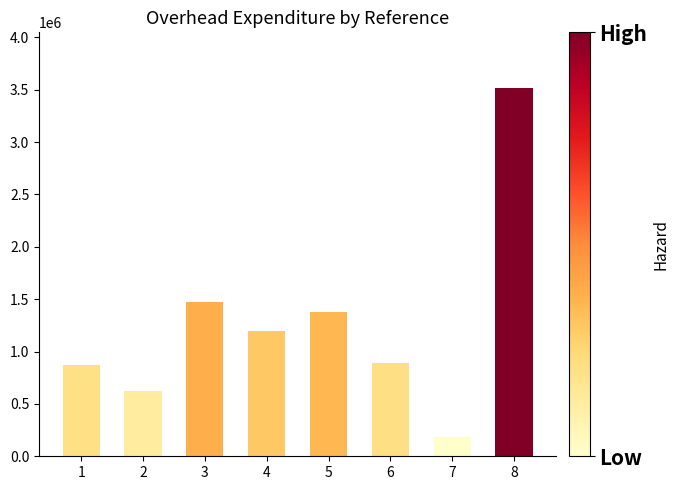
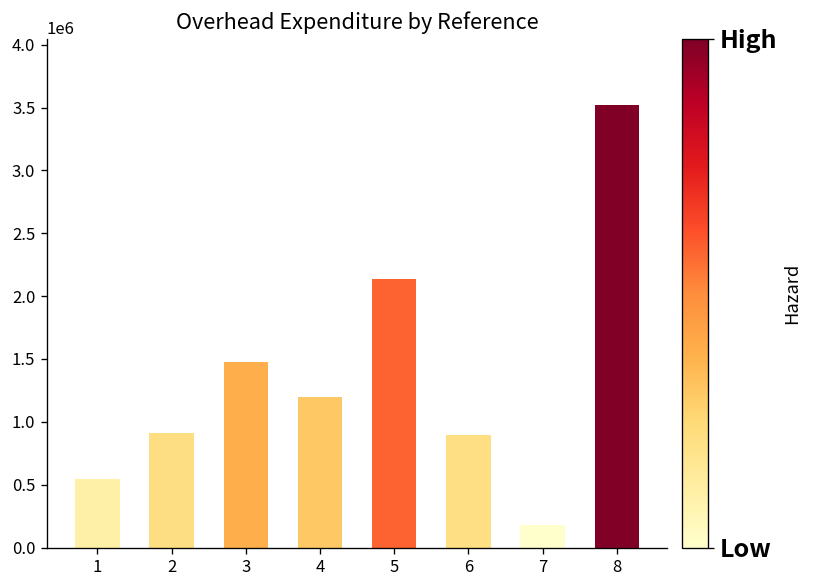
1: 870000 -> 540000
2: 620000 -> 910000
5: 1370000 -> 2130000
